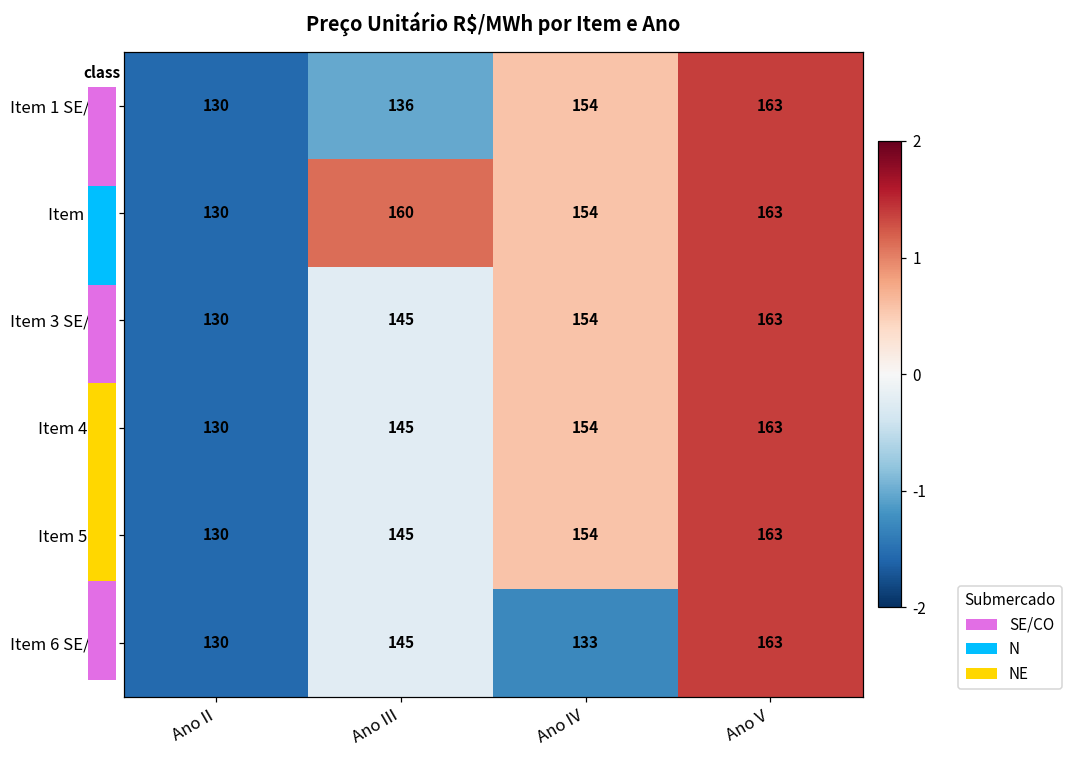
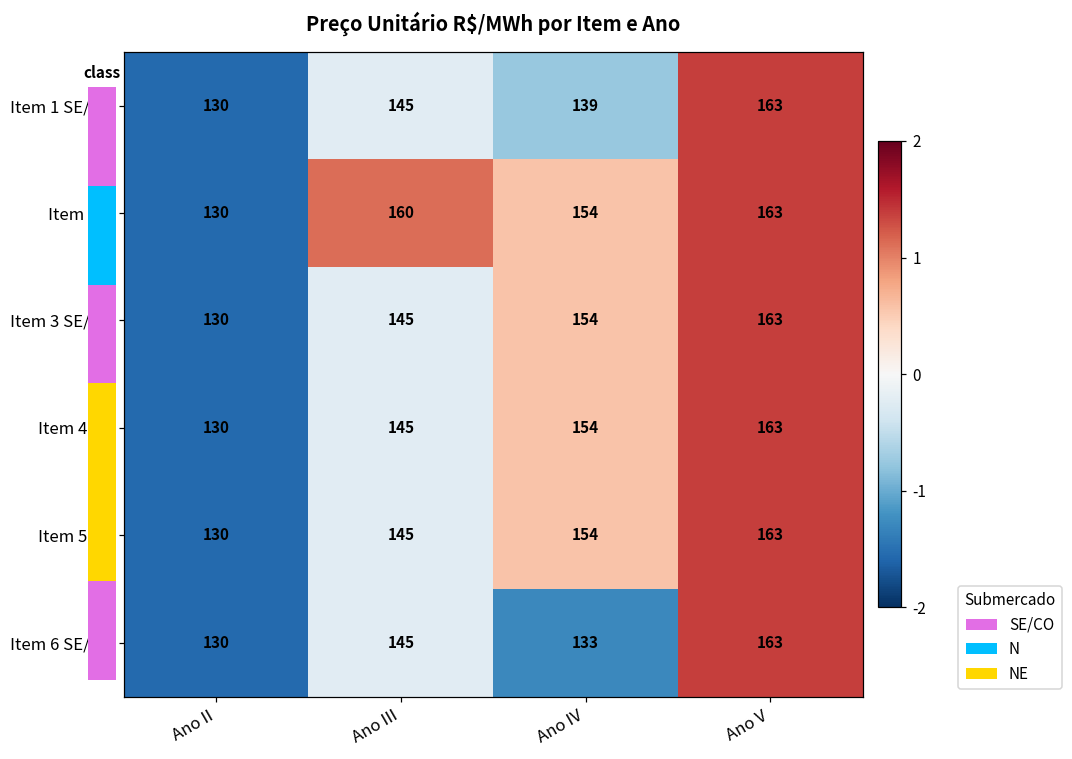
Item 1 SE/CO, Ano III: 136 -> 145
Item 1 SE/CO, Ano IV: 154 -> 139
